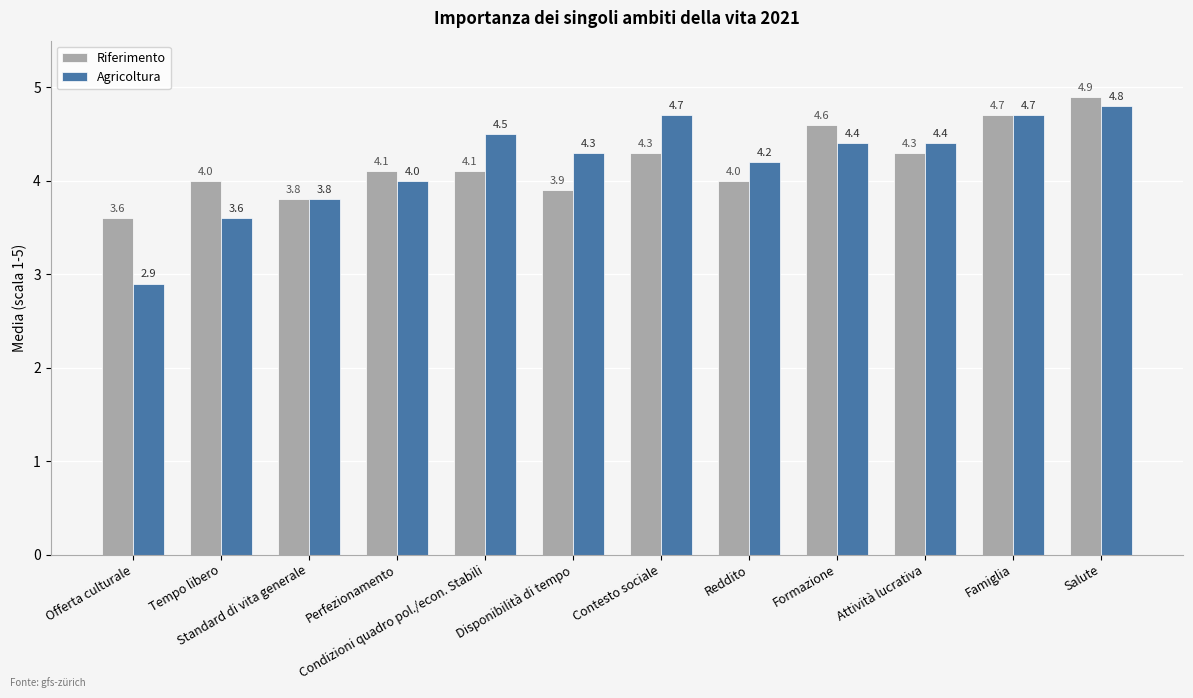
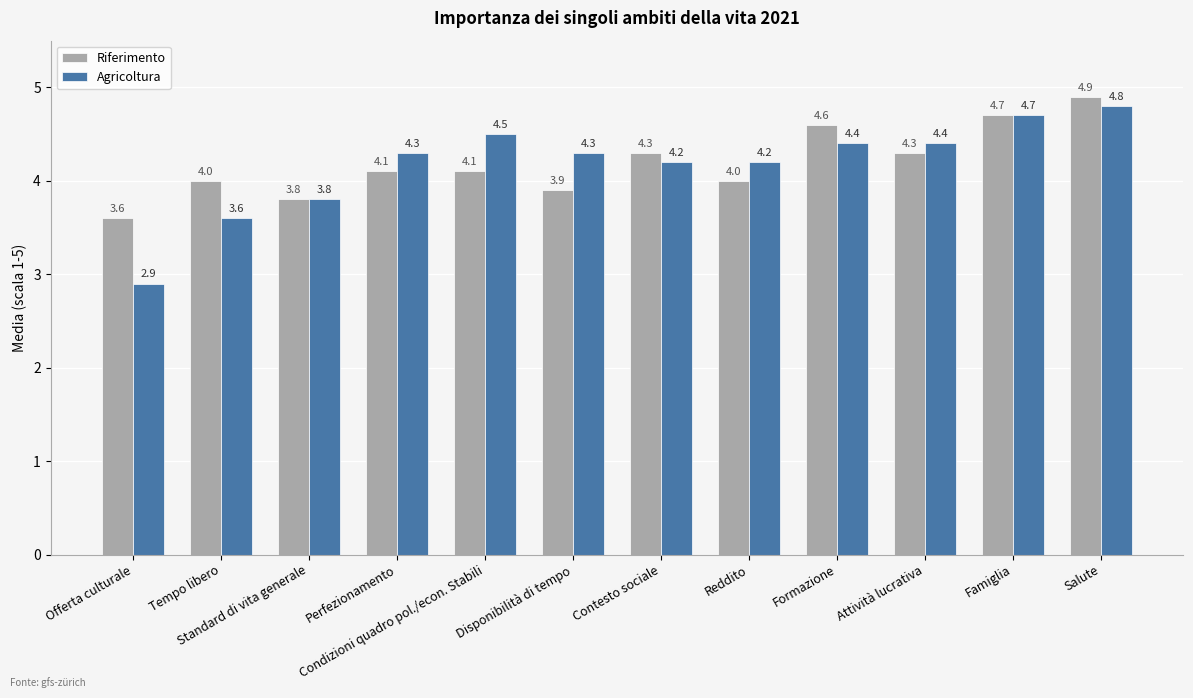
Agricoltura, Perfezionamento: 4.0 -> 4.3
Agricoltura, Contesto sociale: 4.7 -> 4.2
